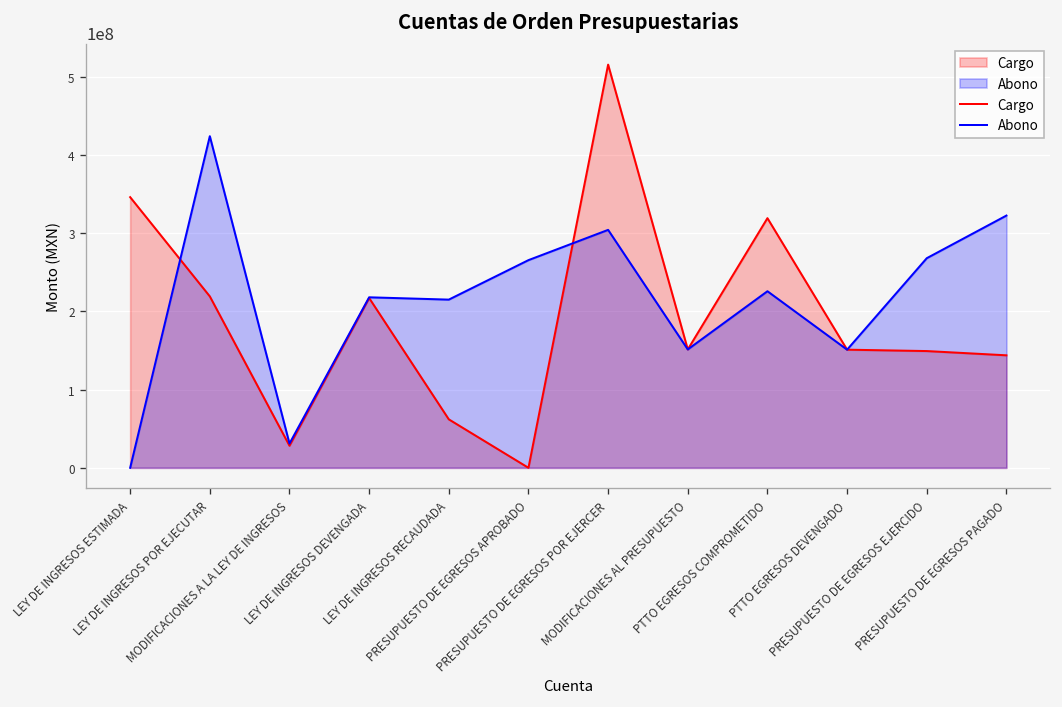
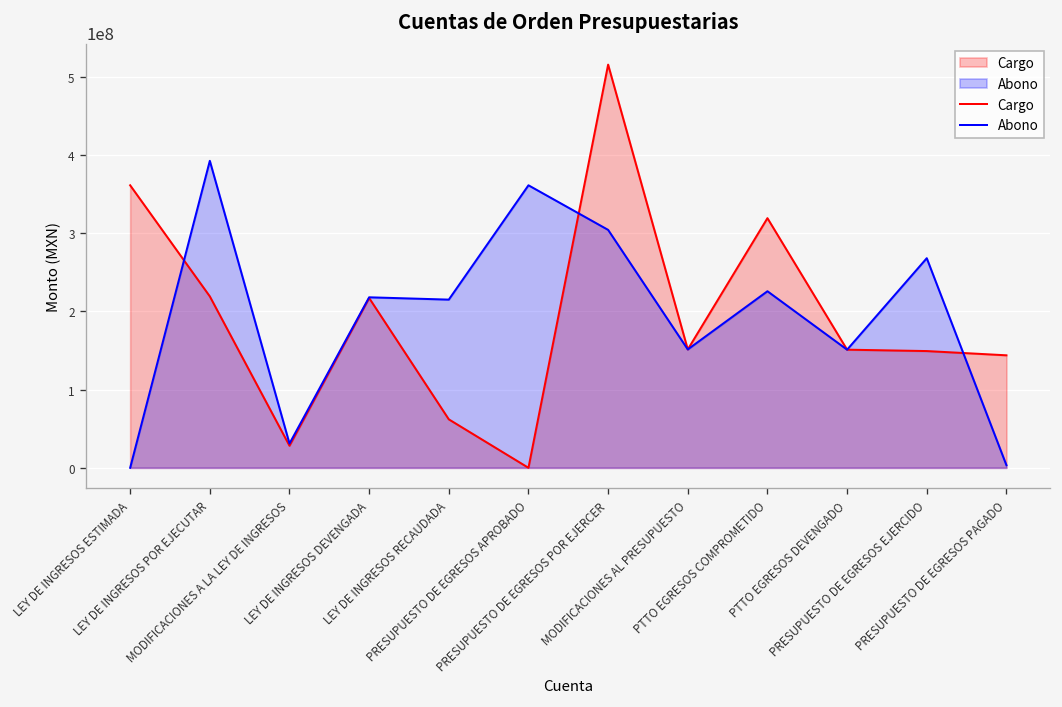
Cargo, LEY DE INGRESOS ESTIMADA: 350000000 -> 360000000
Abono, LEY DE INGRESOS POR EJECUTAR: 420000000 -> 390000000
Abono, PRESUPUESTO DE EGRESOS APROBADO: 270000000 -> 360000000
Abono, PRESUPUESTO DE EGRESOS PAGADO: 320000000 -> 0
